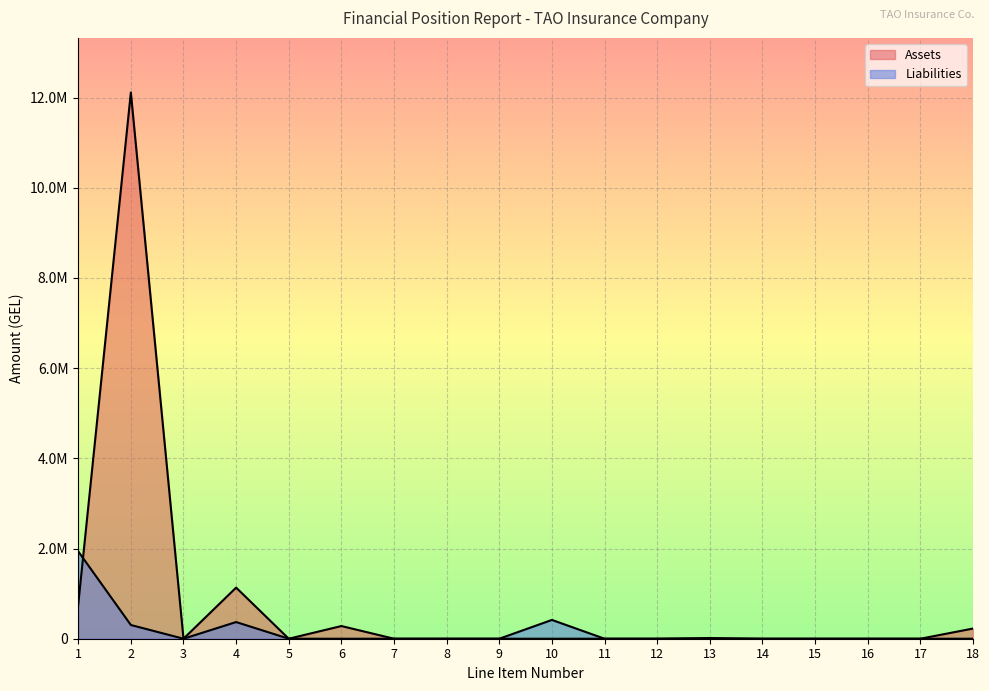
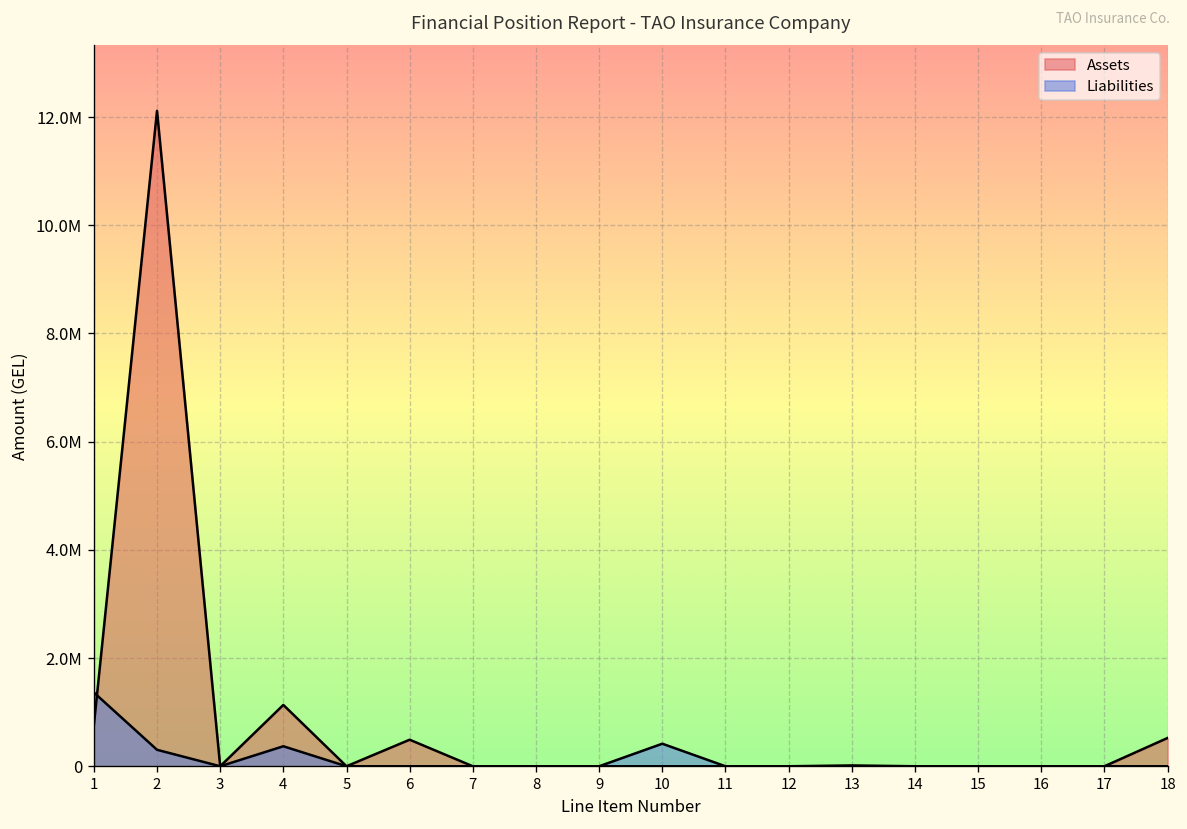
Liabilities, 1: 1900000 -> 1400000
Assets, 6: 300000 -> 500000
Assets, 18: 200000 -> 500000
